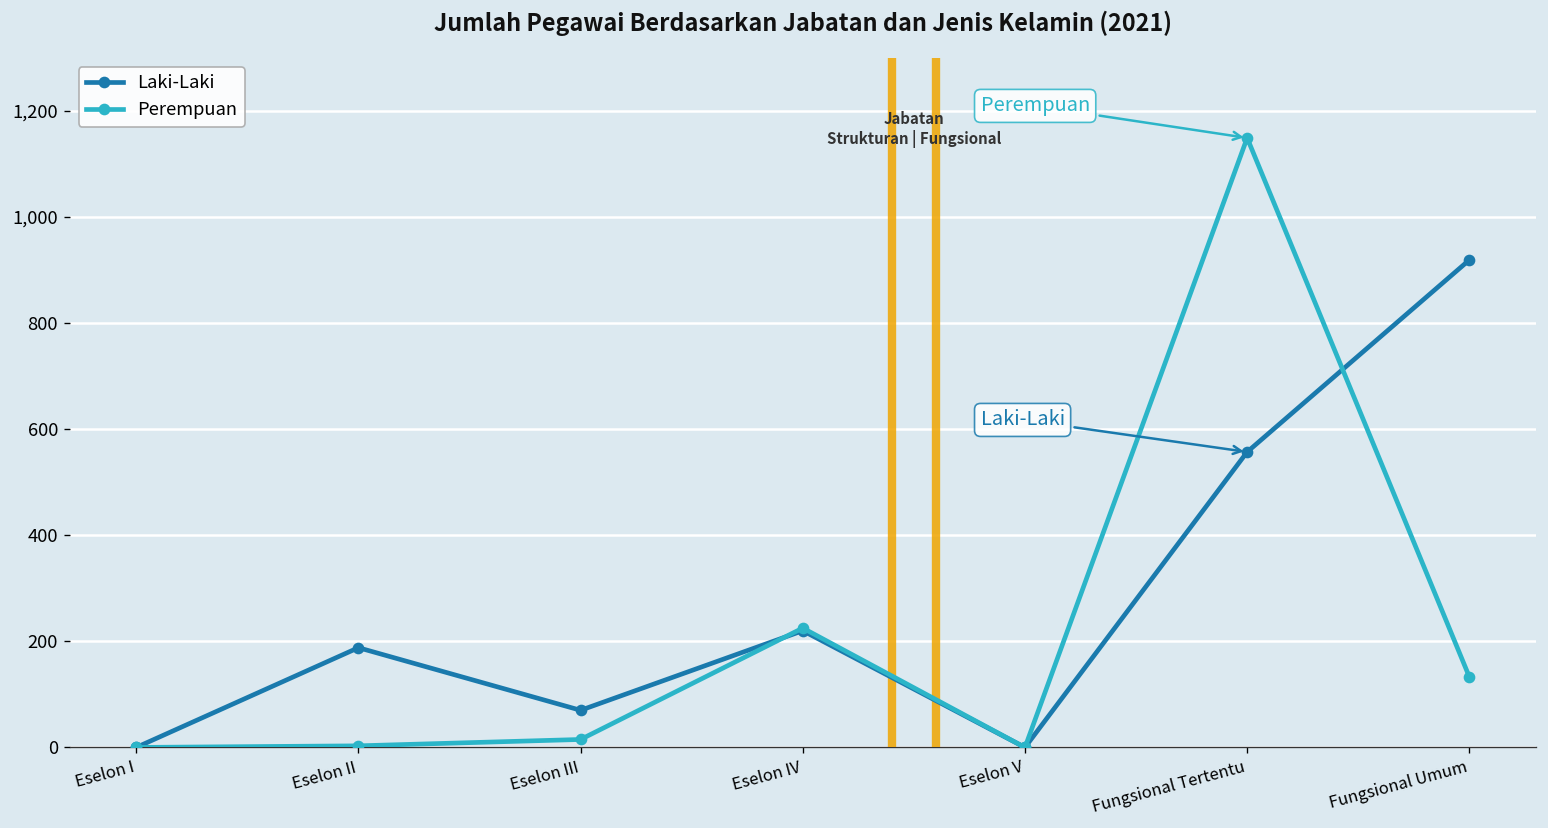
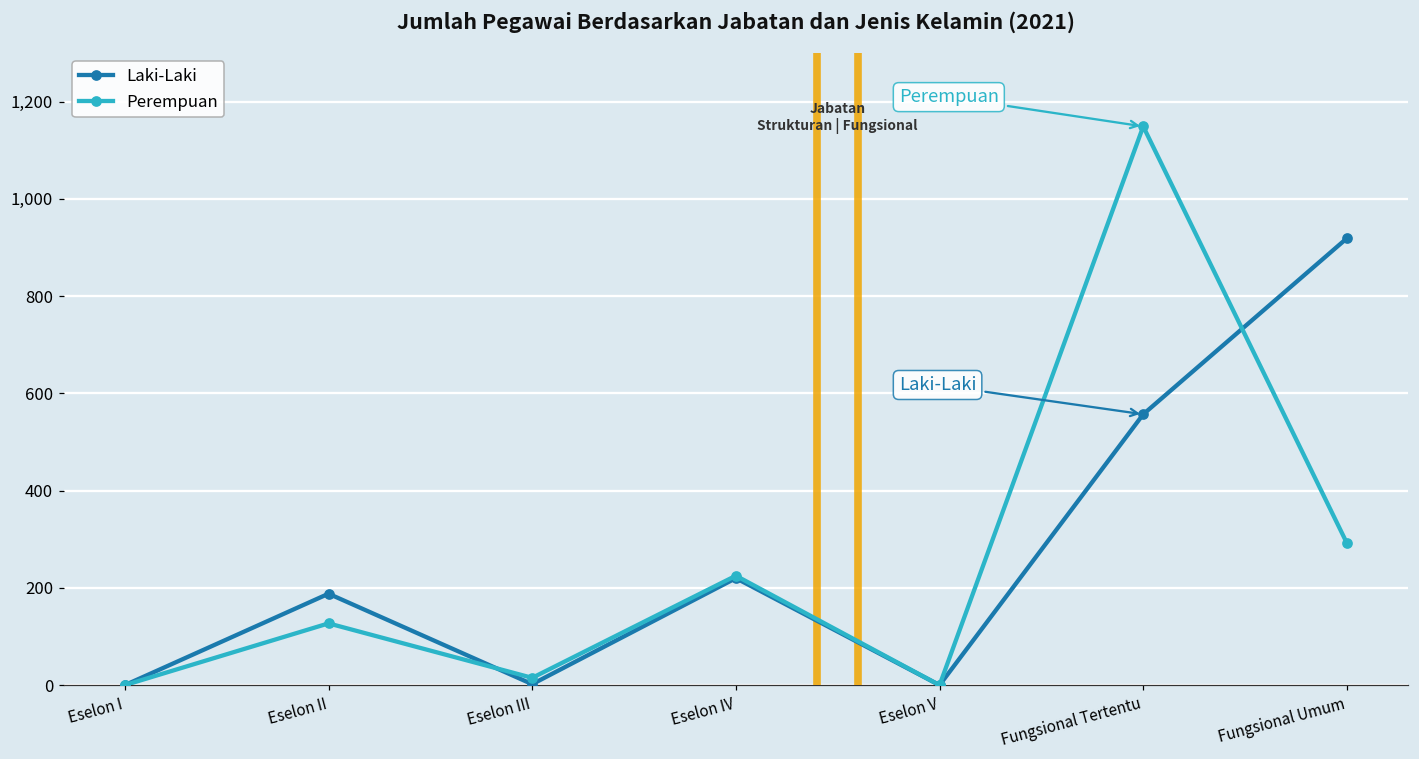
Perempuan, Eselon II: 0 -> 130
Laki-Laki, Eselon III: 70 -> 0
Perempuan, Fungsional Umum: 130 -> 290
